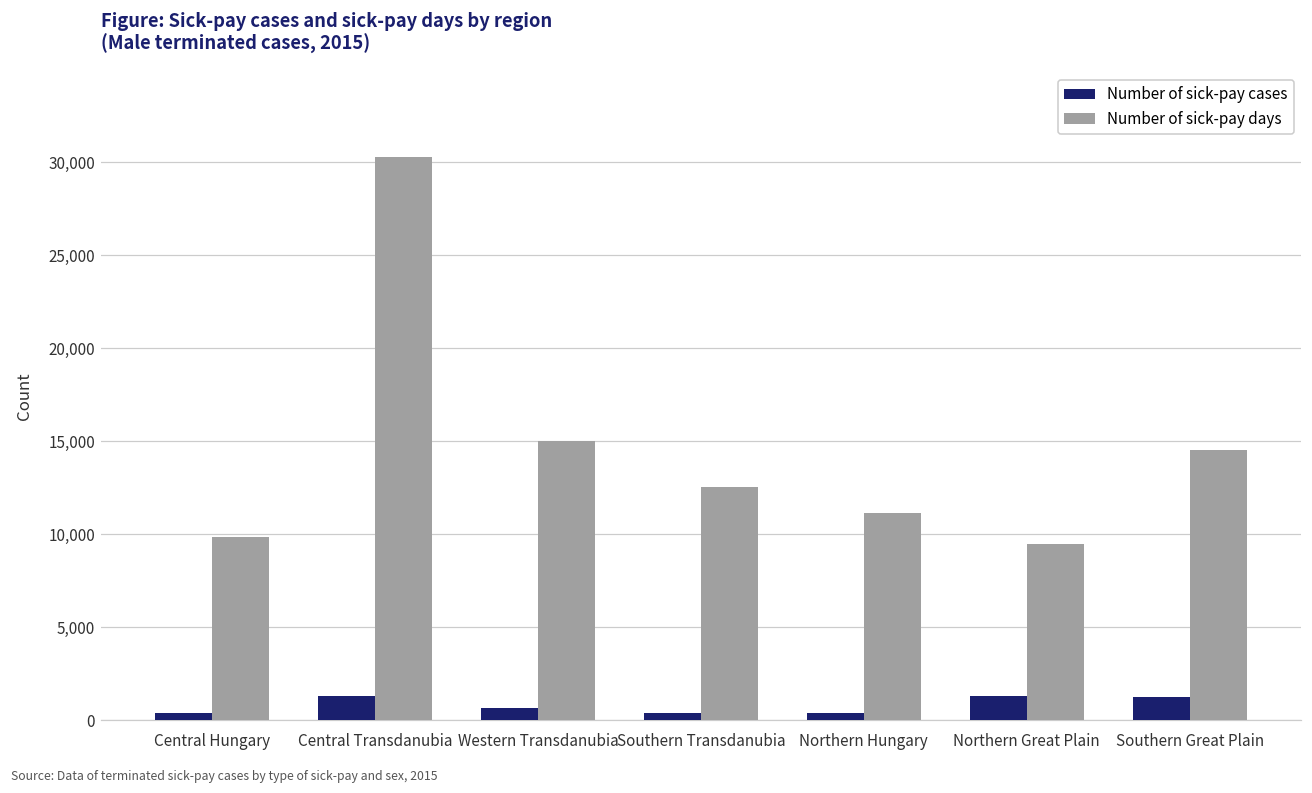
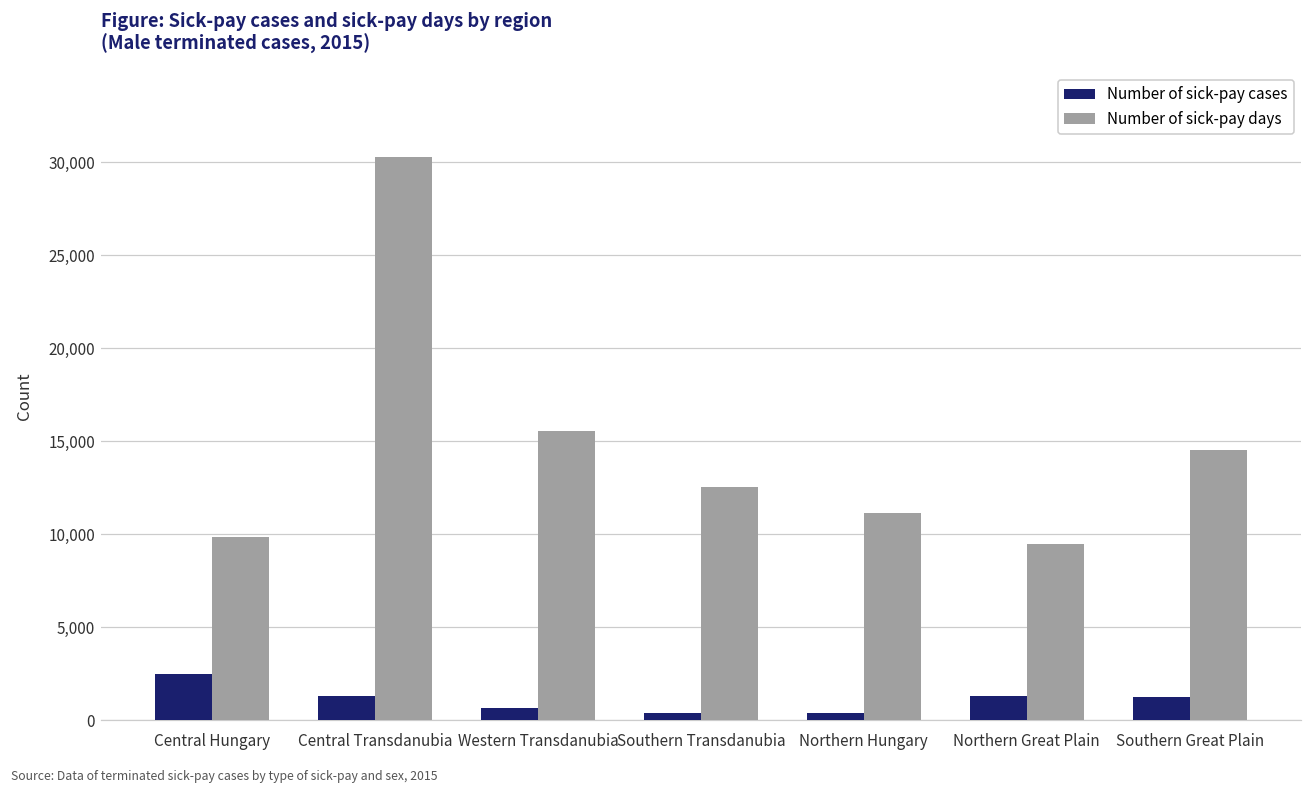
Number of sick-pay cases, Central Hungary: 400 -> 2,500
Number of sick-pay days, Western Transdanubia: 15,000 -> 15,500
